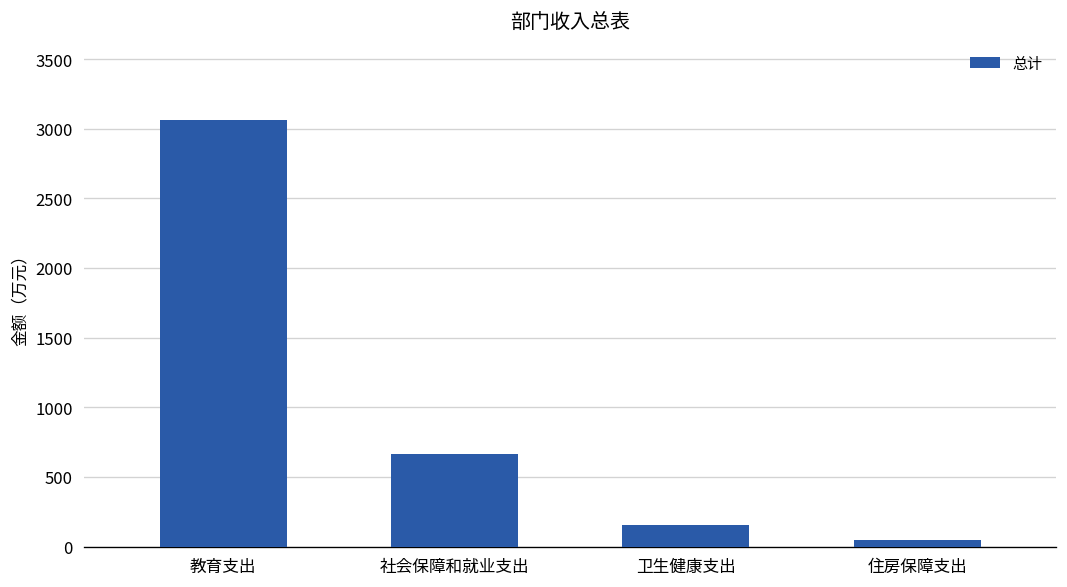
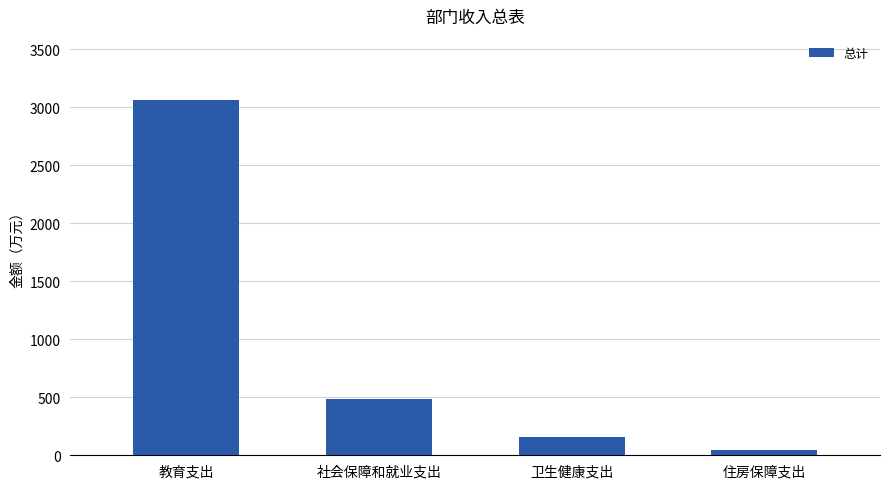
社会保障和就业支出: 670 -> 480
